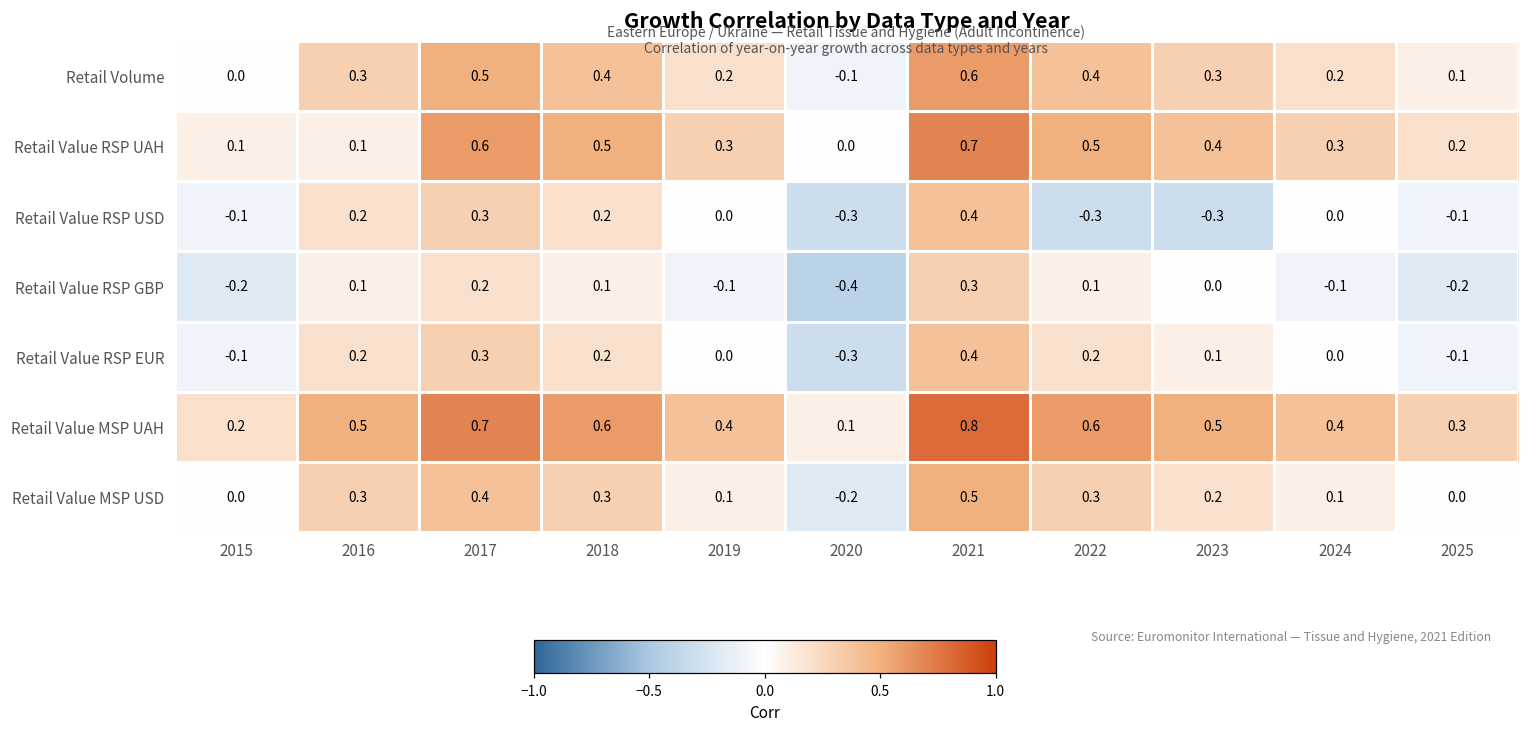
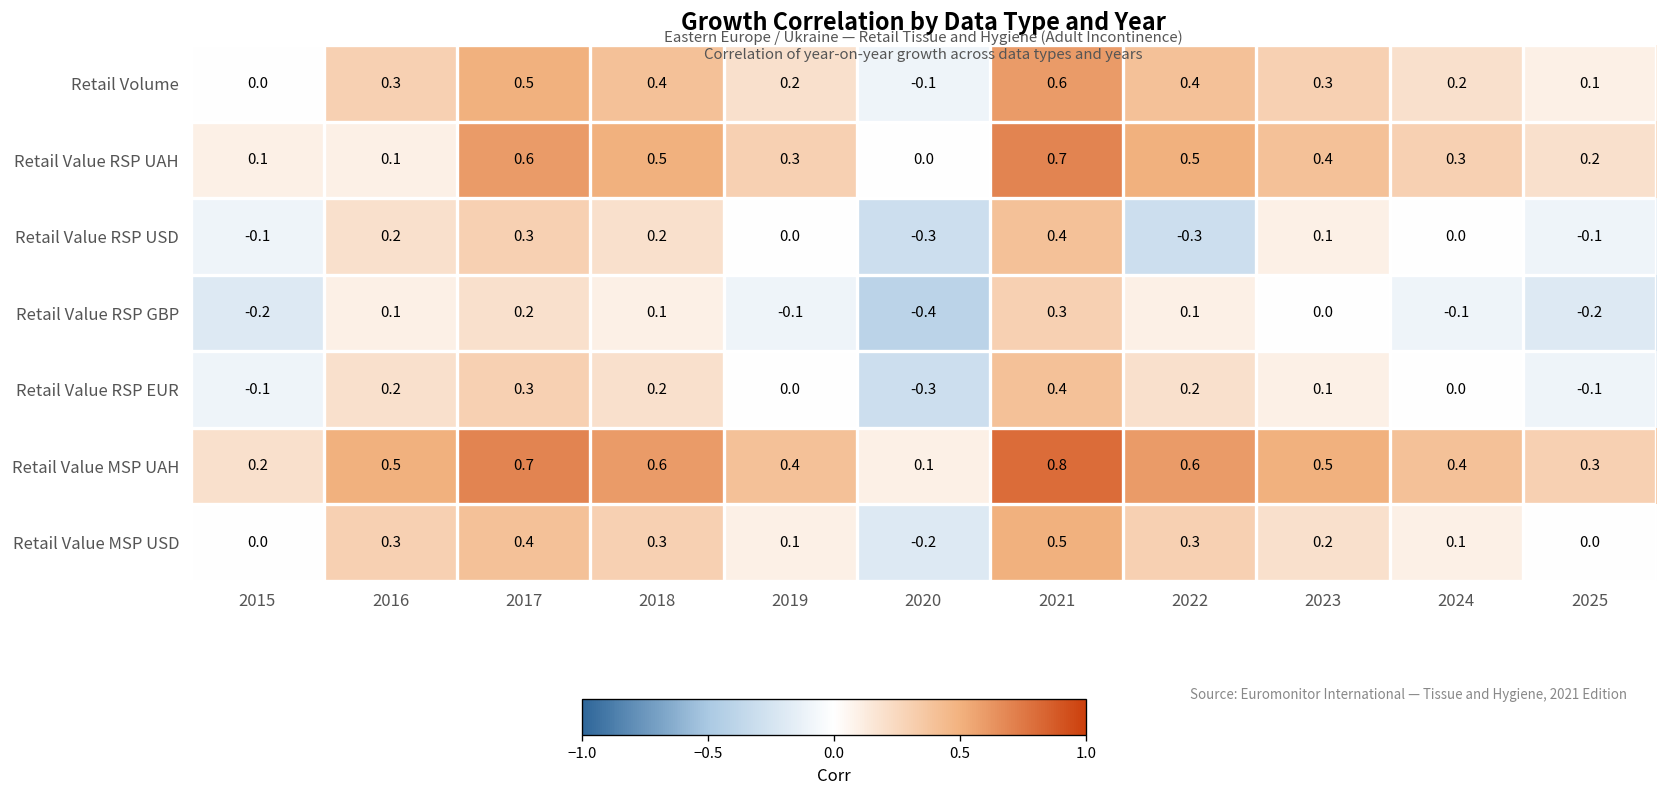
Retail Value RSP USD, 2023: -0.3 -> 0.1
